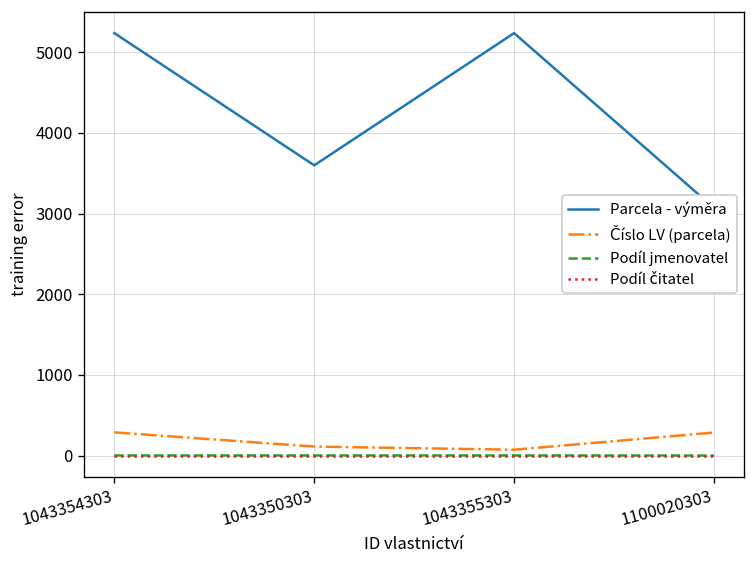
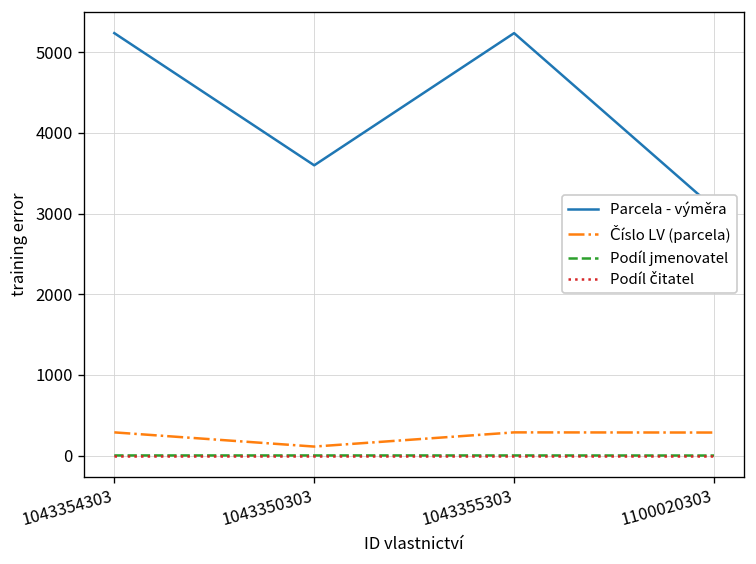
Číslo LV (parcela), 1043355303: 100 -> 300
